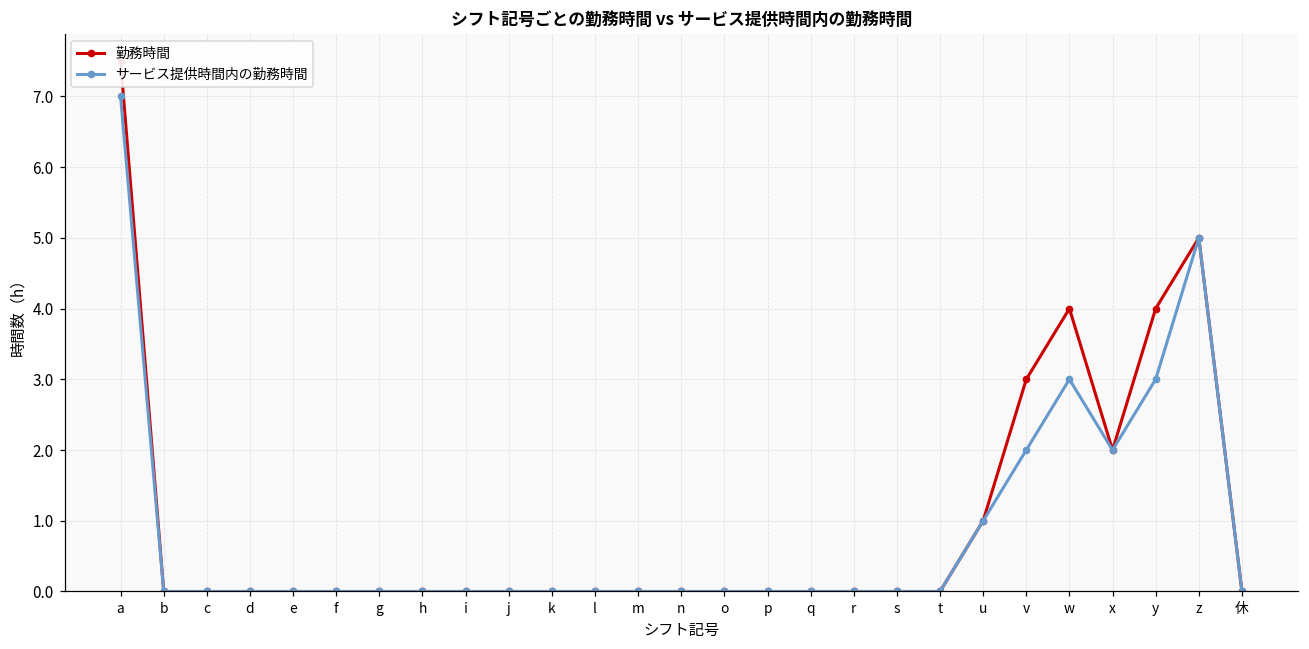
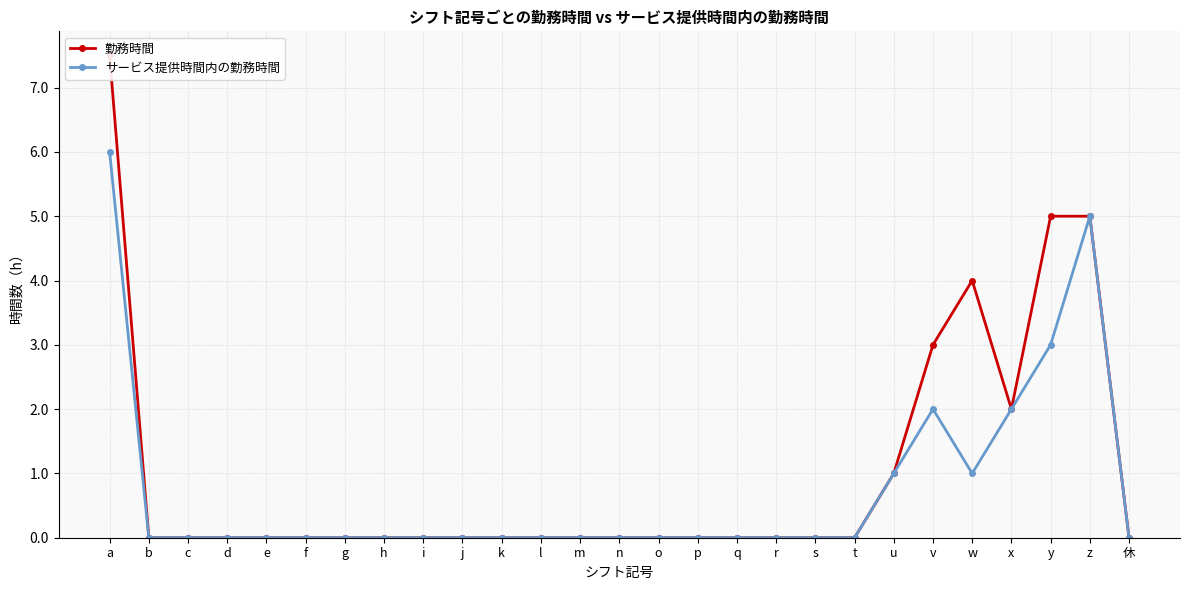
サービス提供時間内の勤務時間, a: 7 -> 6
サービス提供時間内の勤務時間, w: 3 -> 1
勤務時間, y: 4 -> 5
